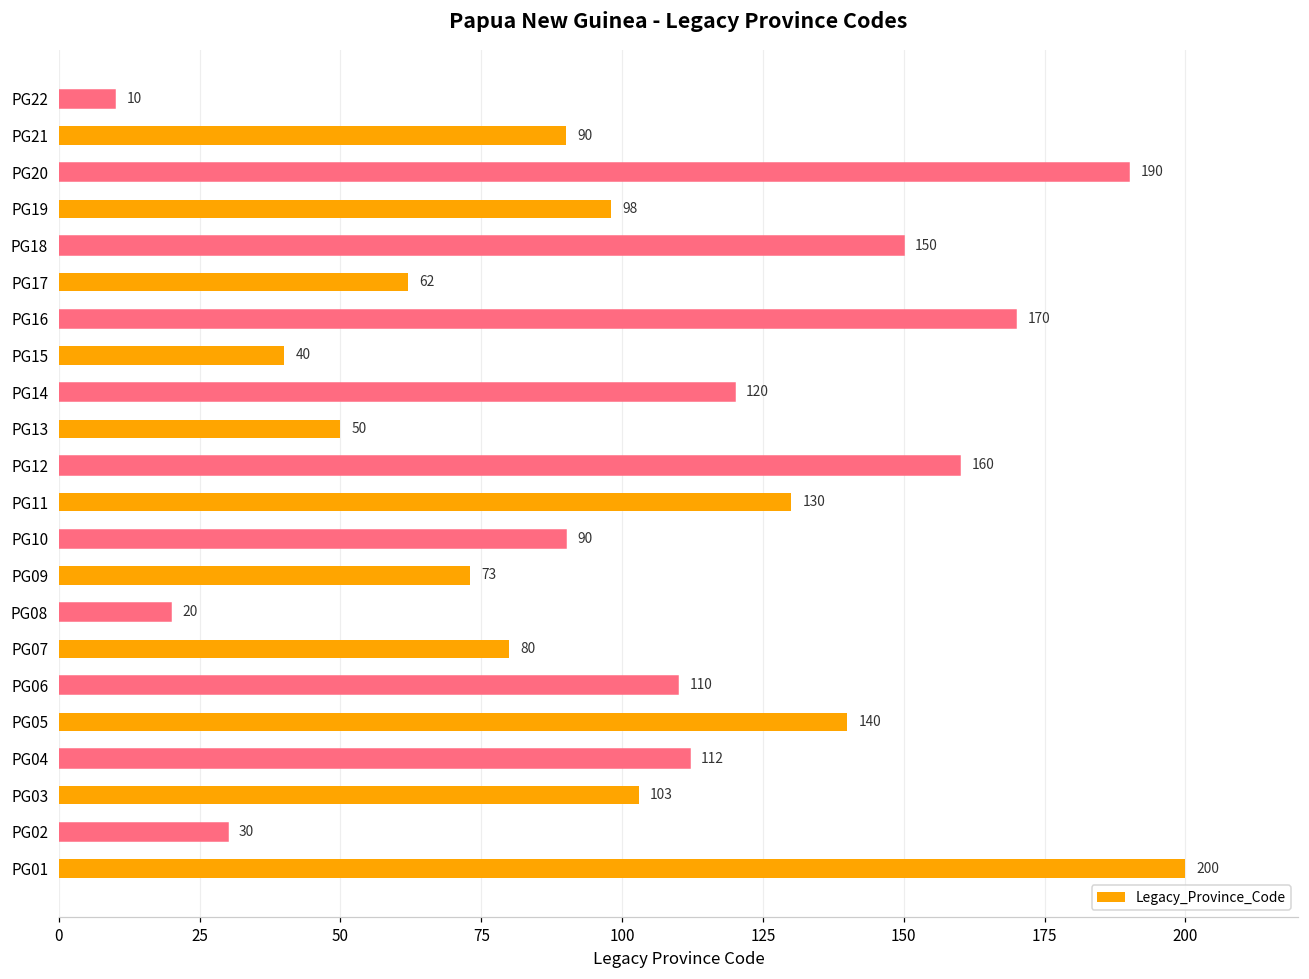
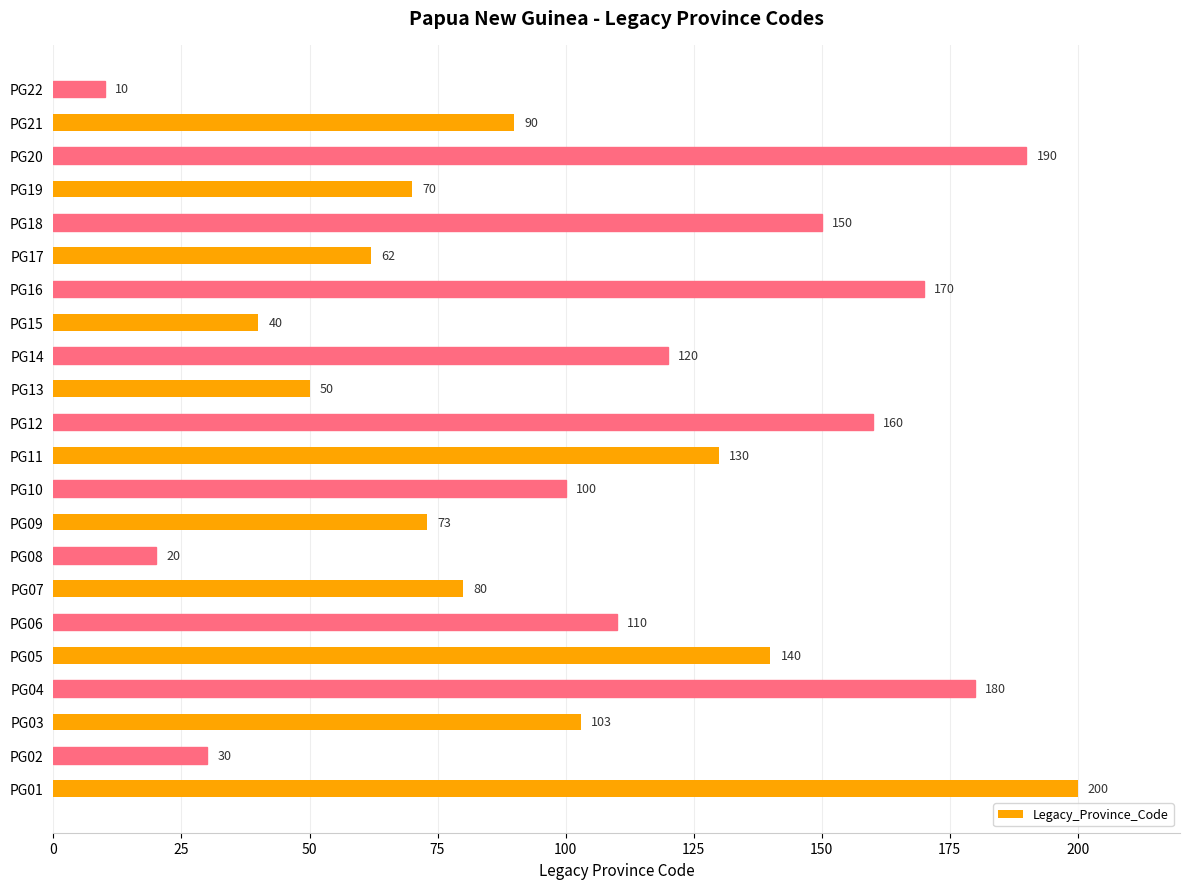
PG19: 98 -> 70
PG10: 90 -> 100
PG04: 112 -> 180
